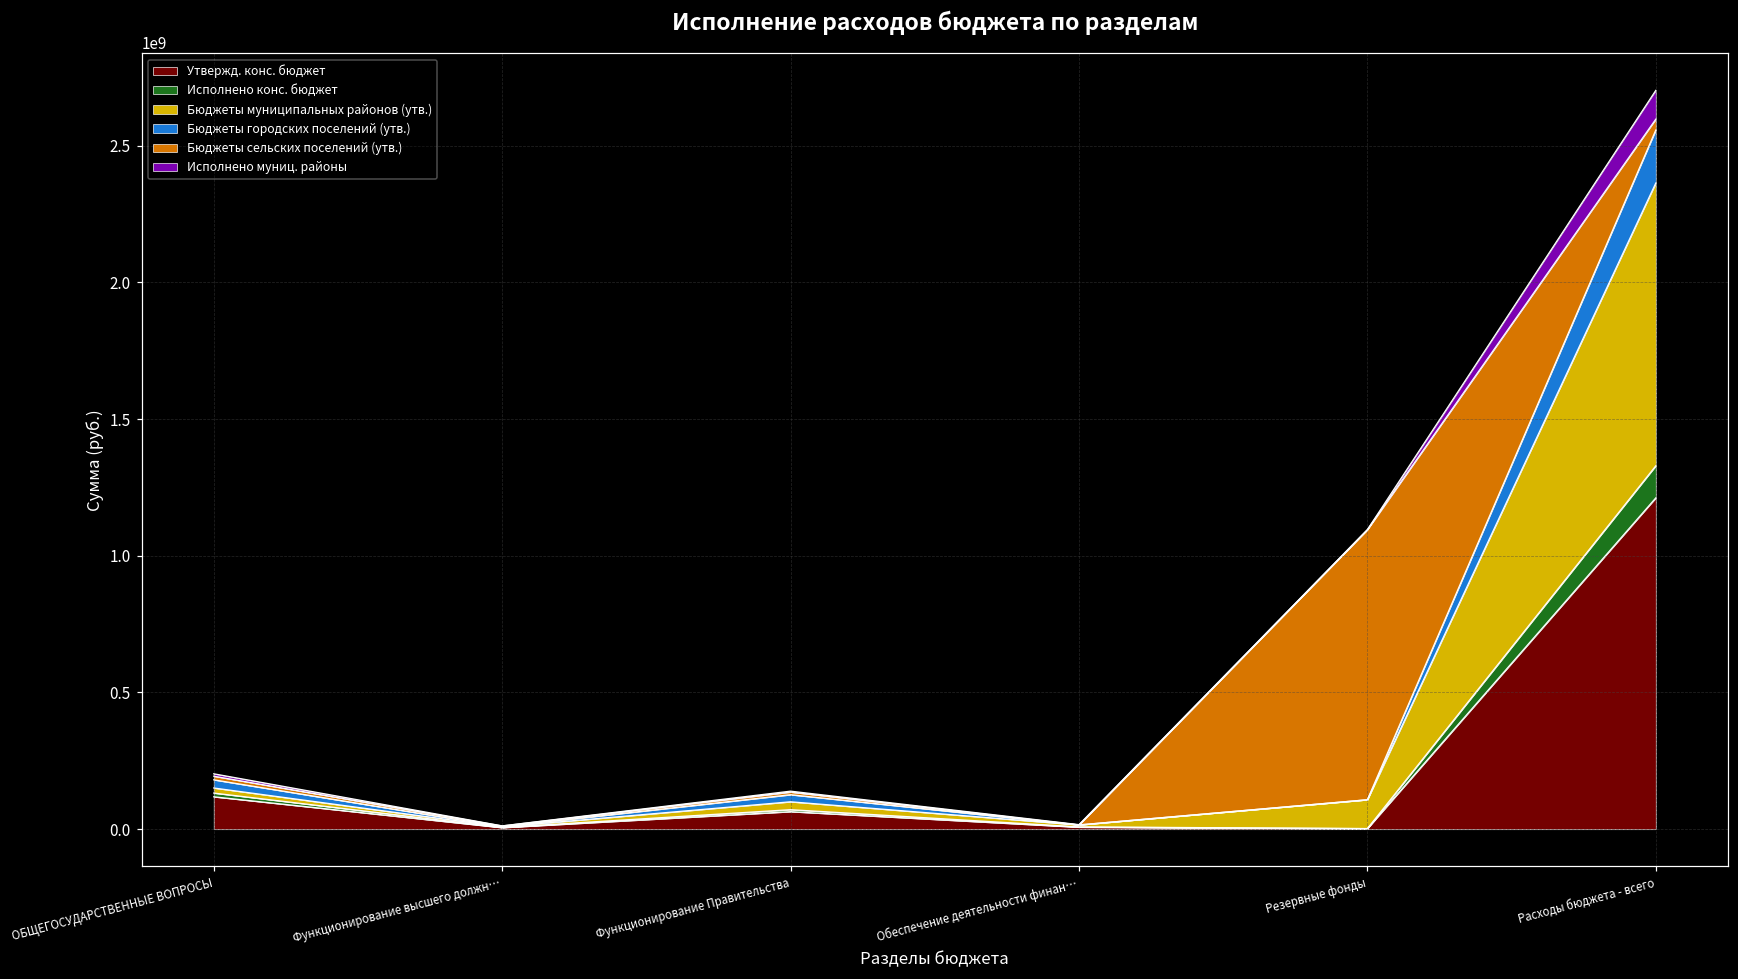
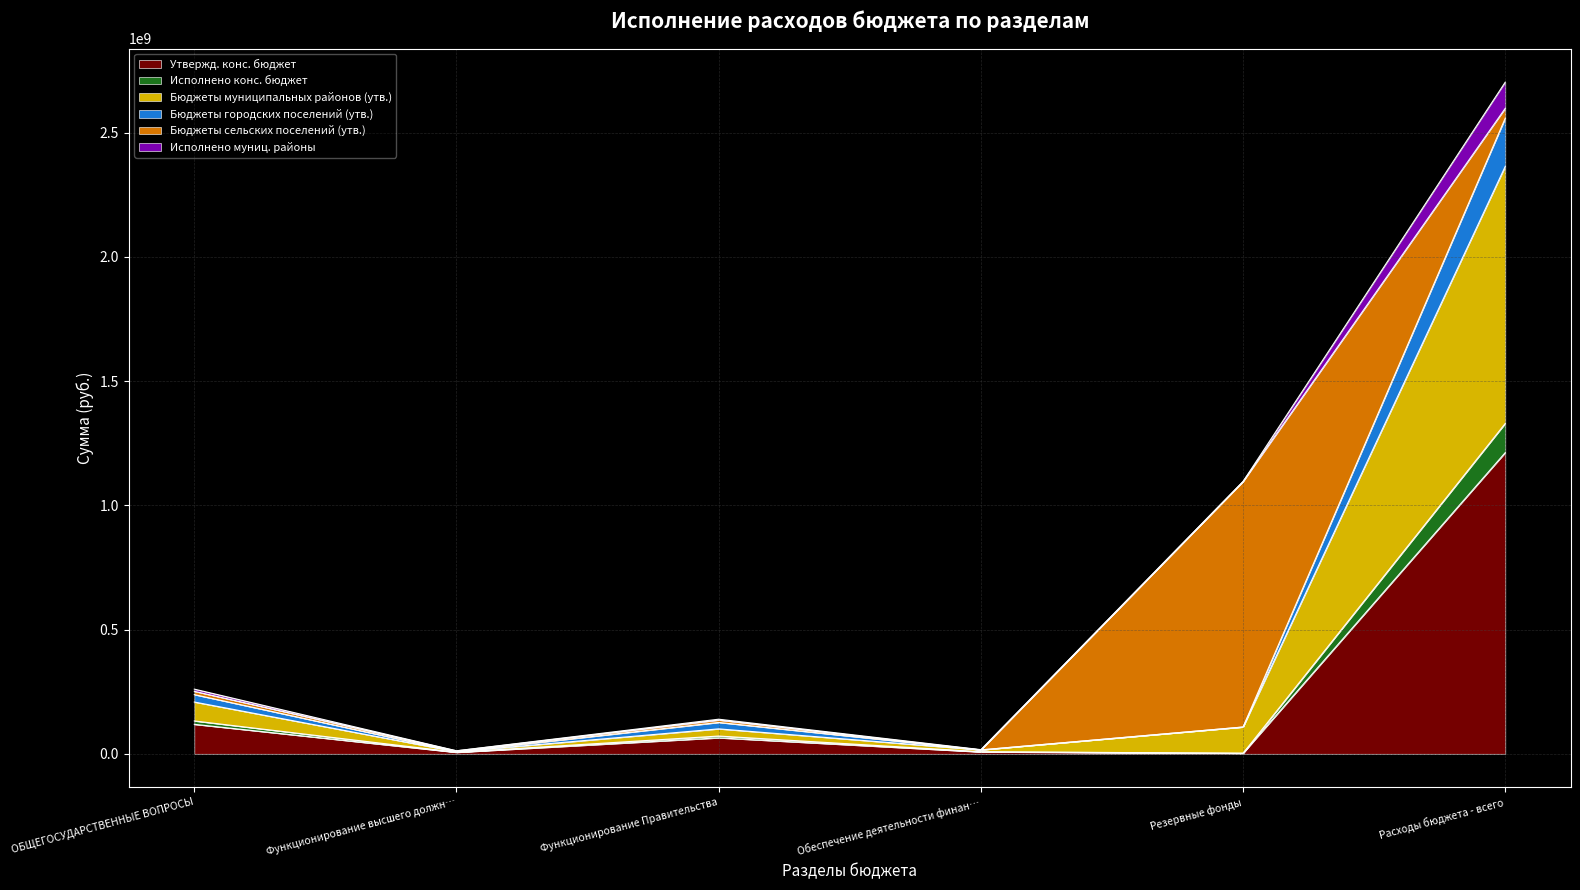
Бюджеты муниципальных районов (утв.), ОБЩЕГОСУДАРСТВЕННЫЕ ВОПРОСЫ: 20000000 -> 80000000
